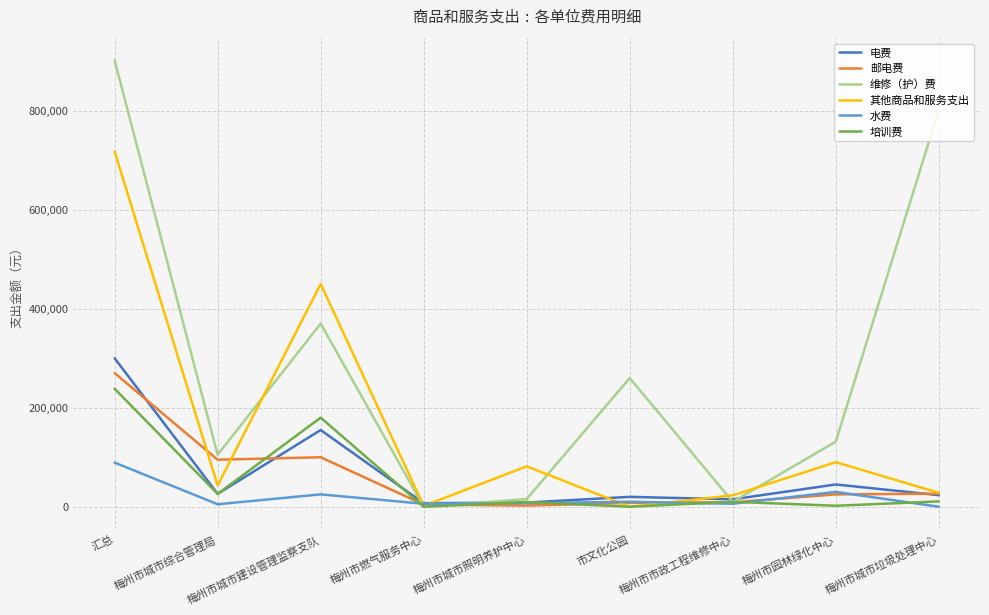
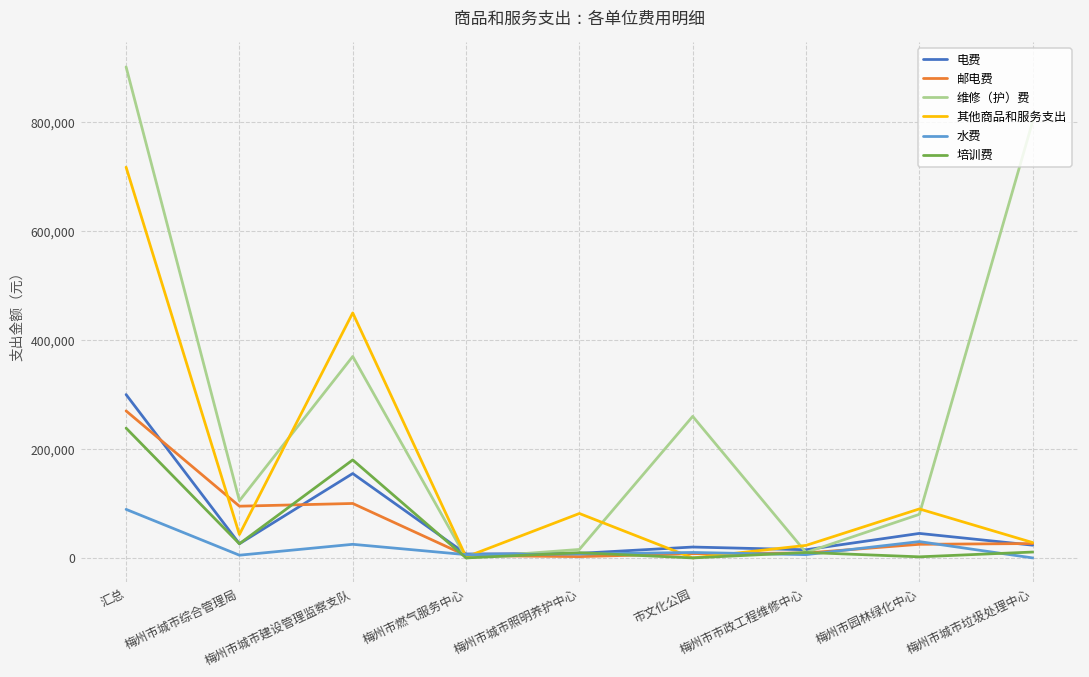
维修（护）费, 梅州市园林绿化中心: 130,000 -> 80,000
